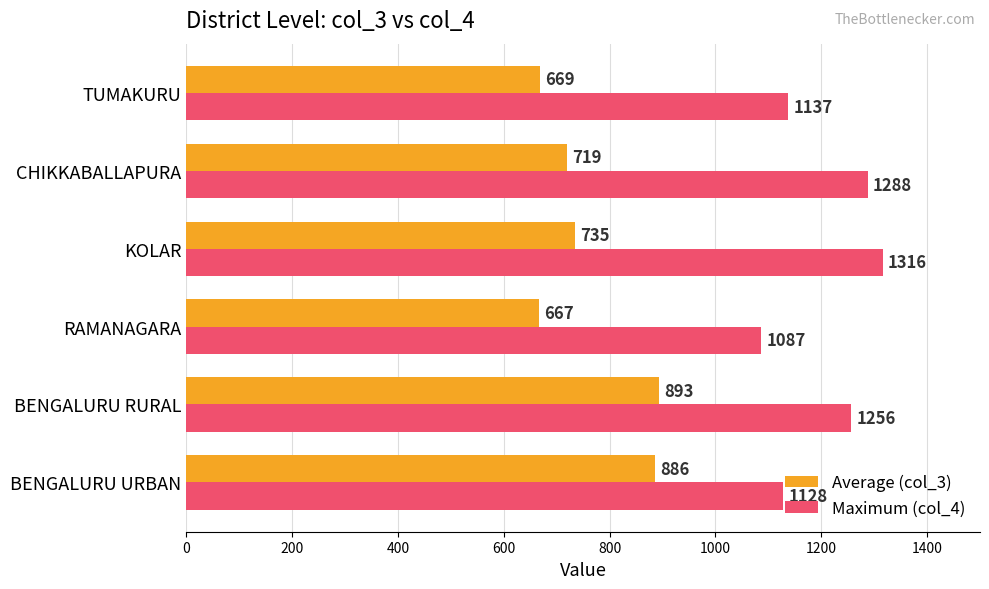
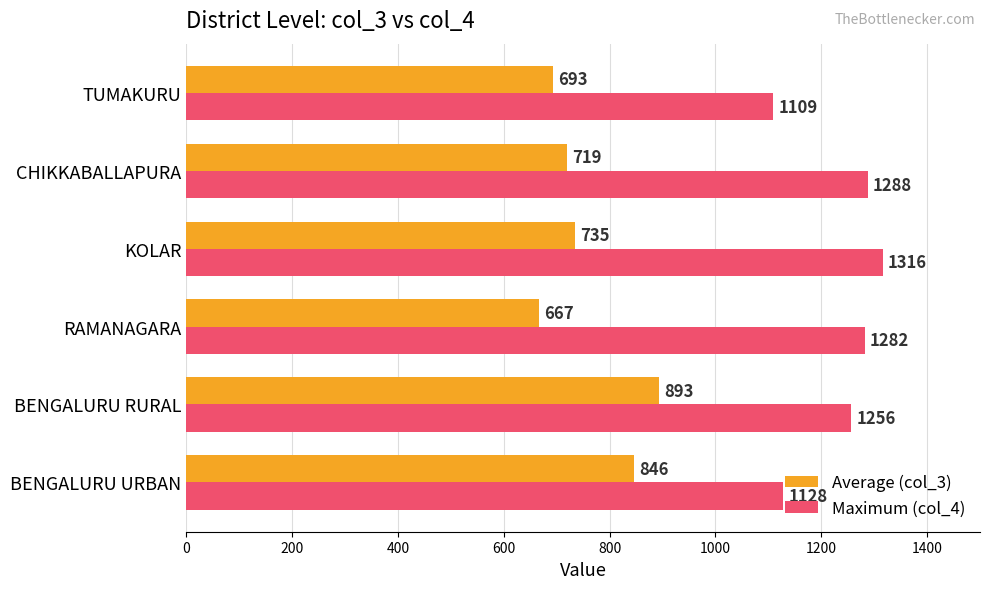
Average (col_3), TUMAKURU: 669 -> 693
Maximum (col_4), TUMAKURU: 1137 -> 1109
Maximum (col_4), RAMANAGARA: 1087 -> 1282
Average (col_3), BENGALURU URBAN: 886 -> 846
